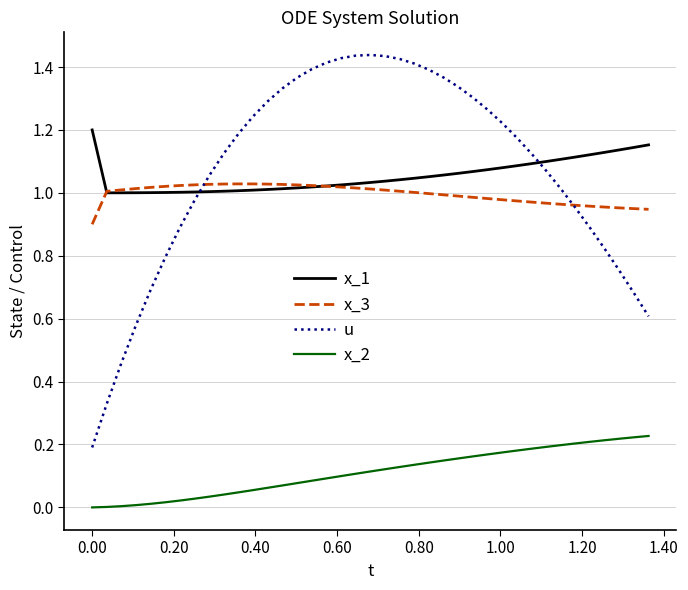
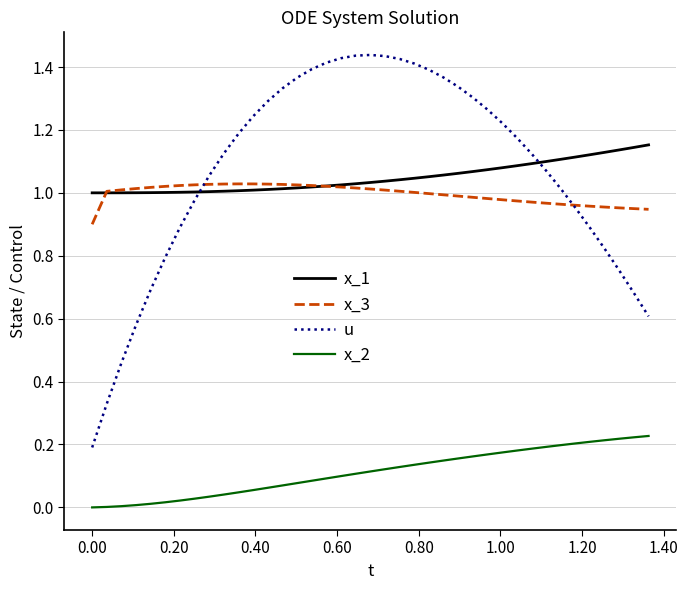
x_1, 0.00: 1.2 -> 1.0
